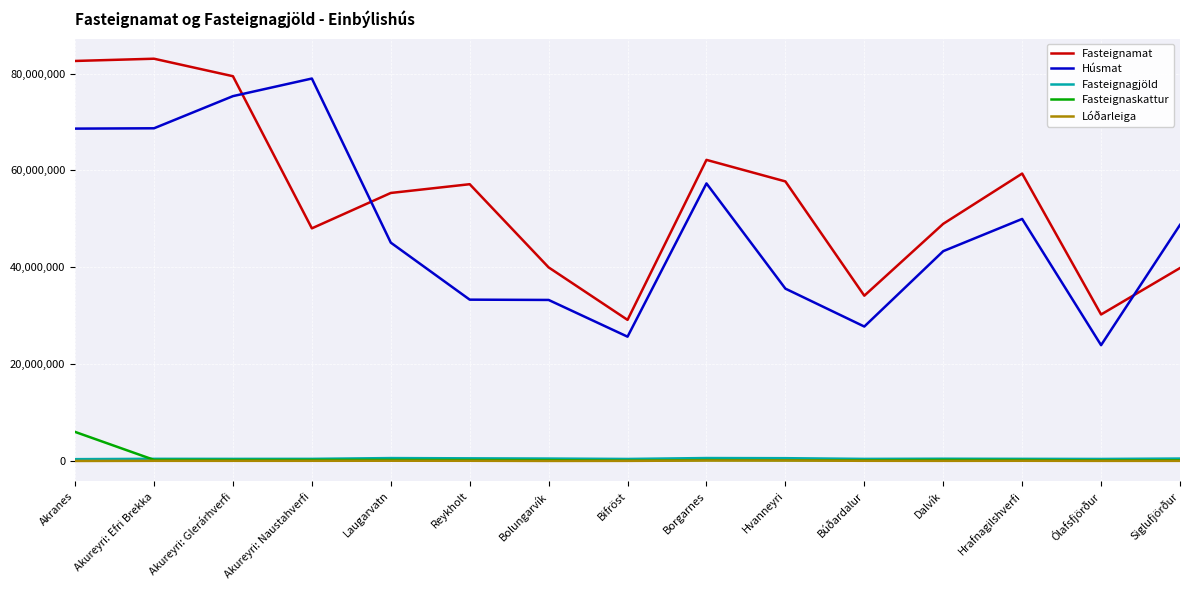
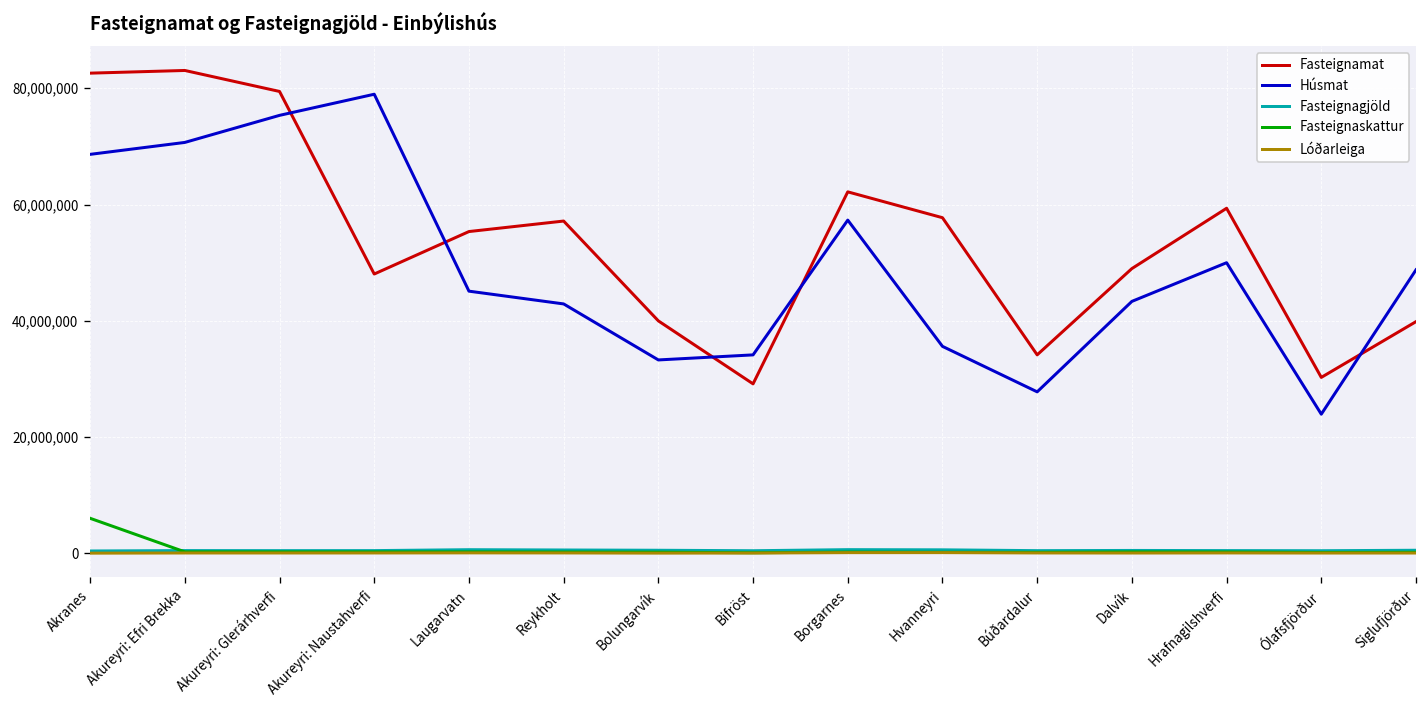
Húsmat, Akureyri: Efri Brekka: 69,000,000 -> 71,000,000
Húsmat, Reykholt: 33,000,000 -> 43,000,000
Húsmat, Bifröst: 26,000,000 -> 34,000,000
